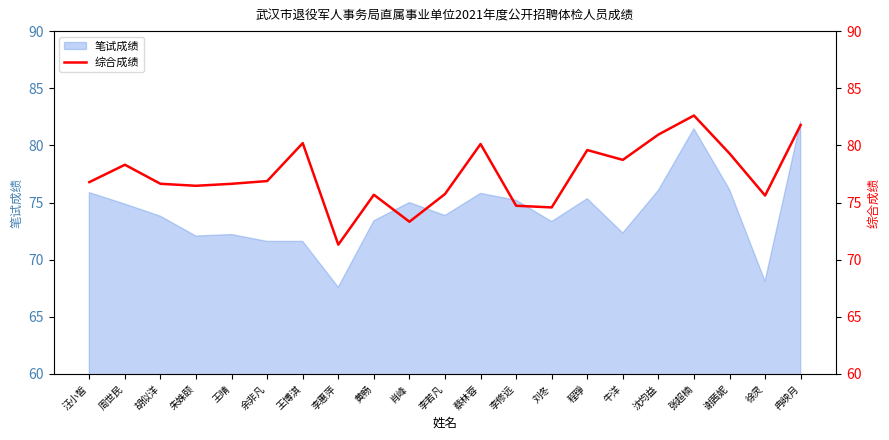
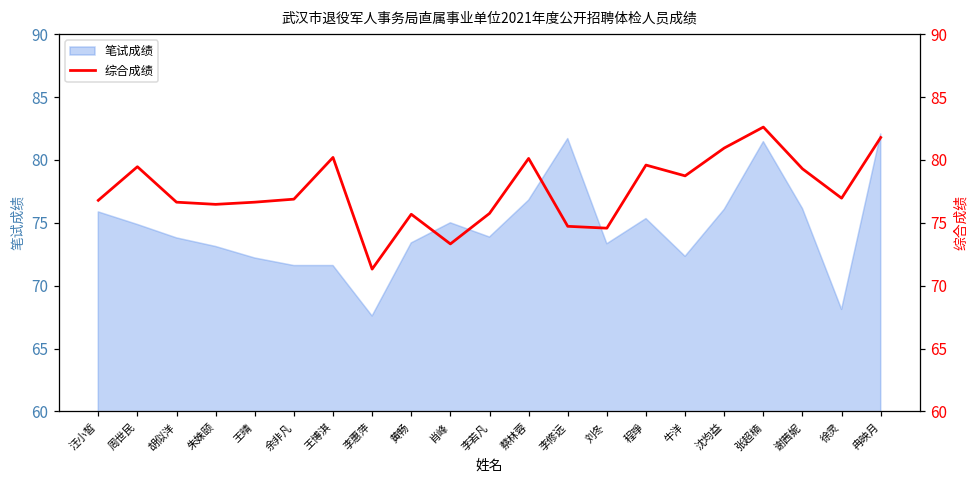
笔试成绩, 朱姝颐: 72.1 -> 73.1
笔试成绩, 蔡林蓉: 75.8 -> 76.8
笔试成绩, 李修远: 75.2 -> 81.7
综合成绩, 周世民: 78.3 -> 79.5
综合成绩, 徐灵: 75.6 -> 77.0
